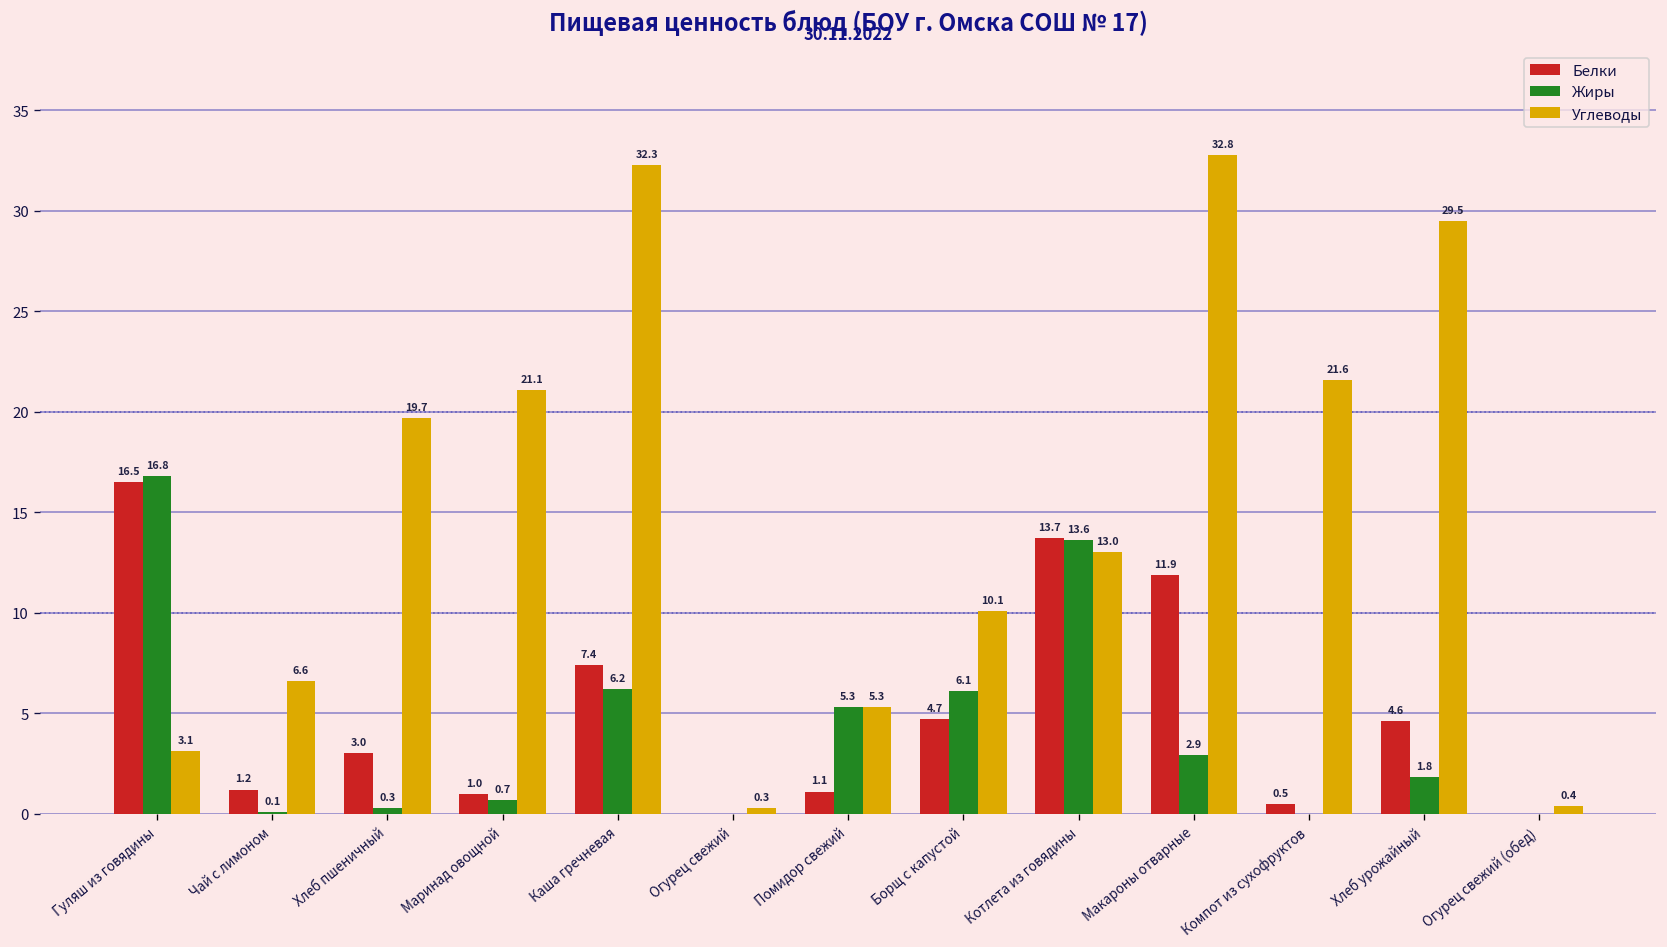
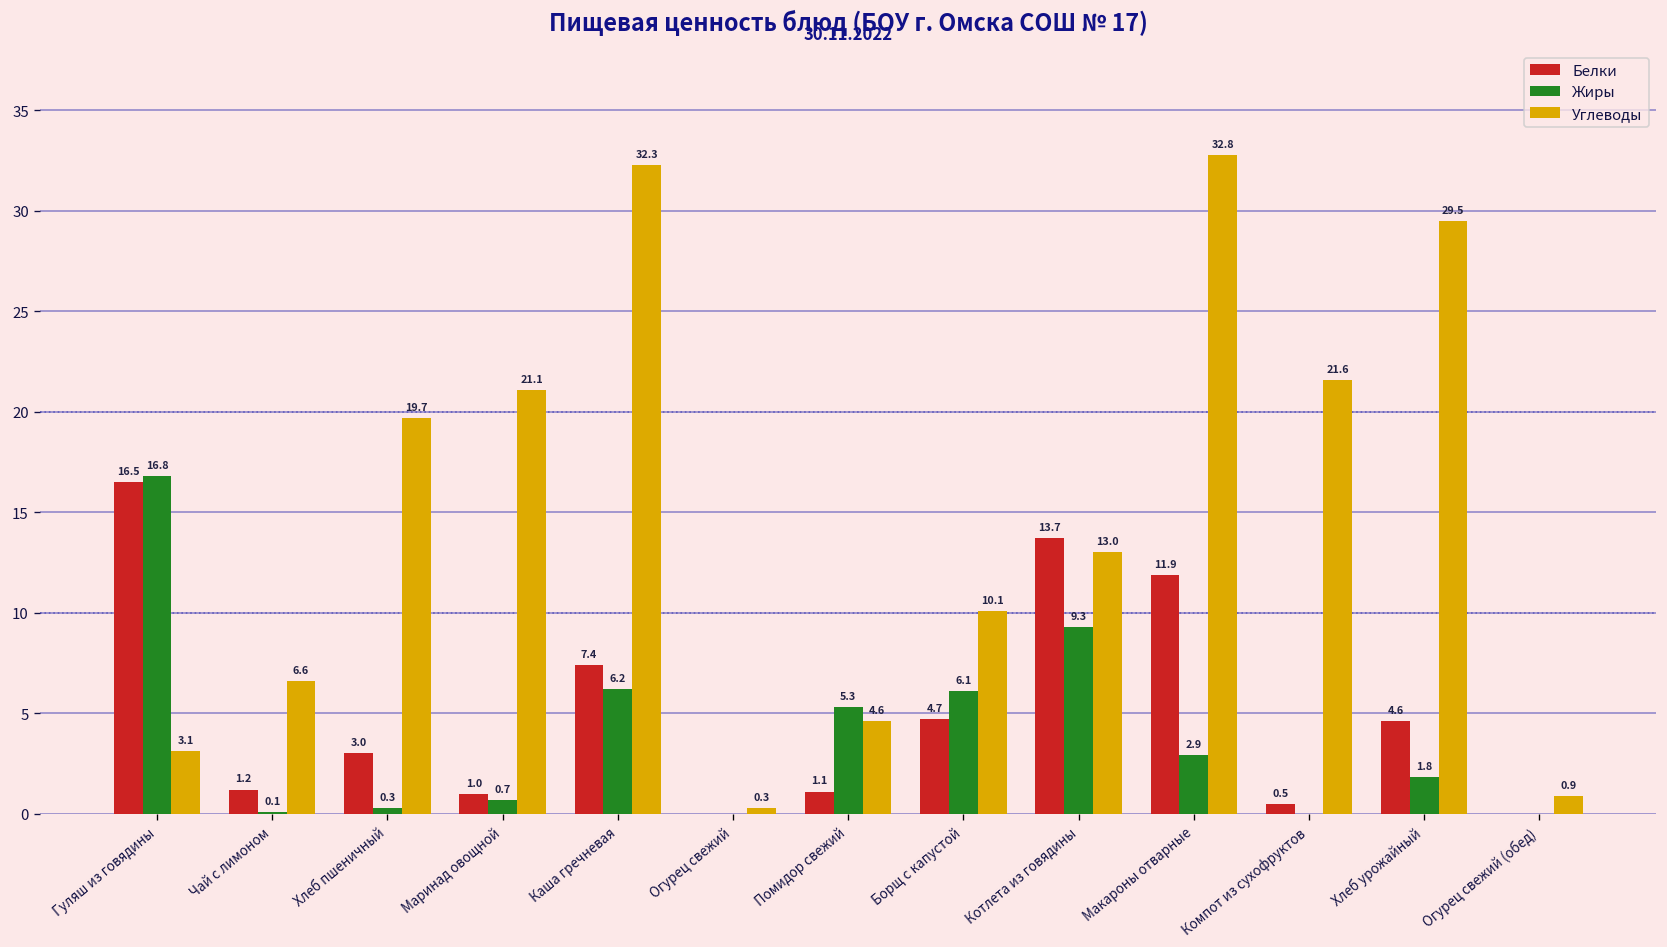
Углеводы, Помидор свежий: 5.3 -> 4.6
Жиры, Котлета из говядины: 13.6 -> 9.3
Углеводы, Огурец свежий (обед): 0.4 -> 0.9
